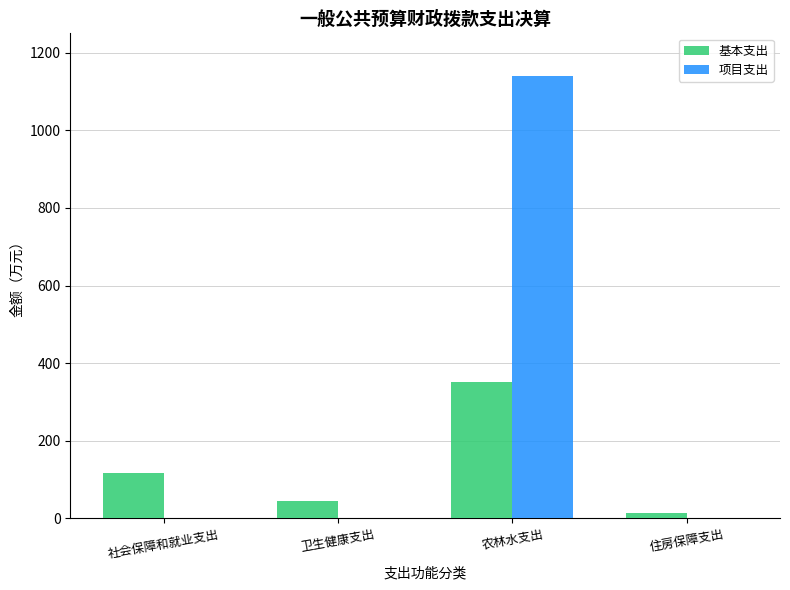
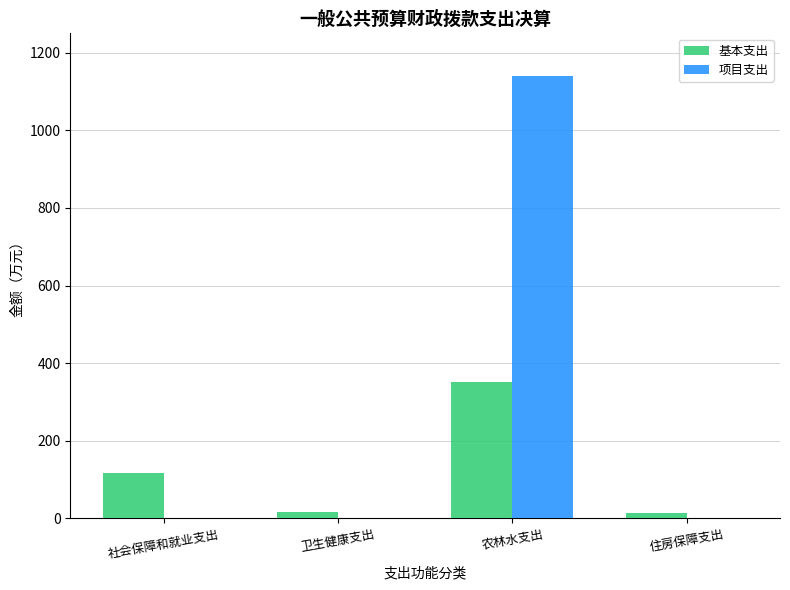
基本支出, 卫生健康支出: 40 -> 20
